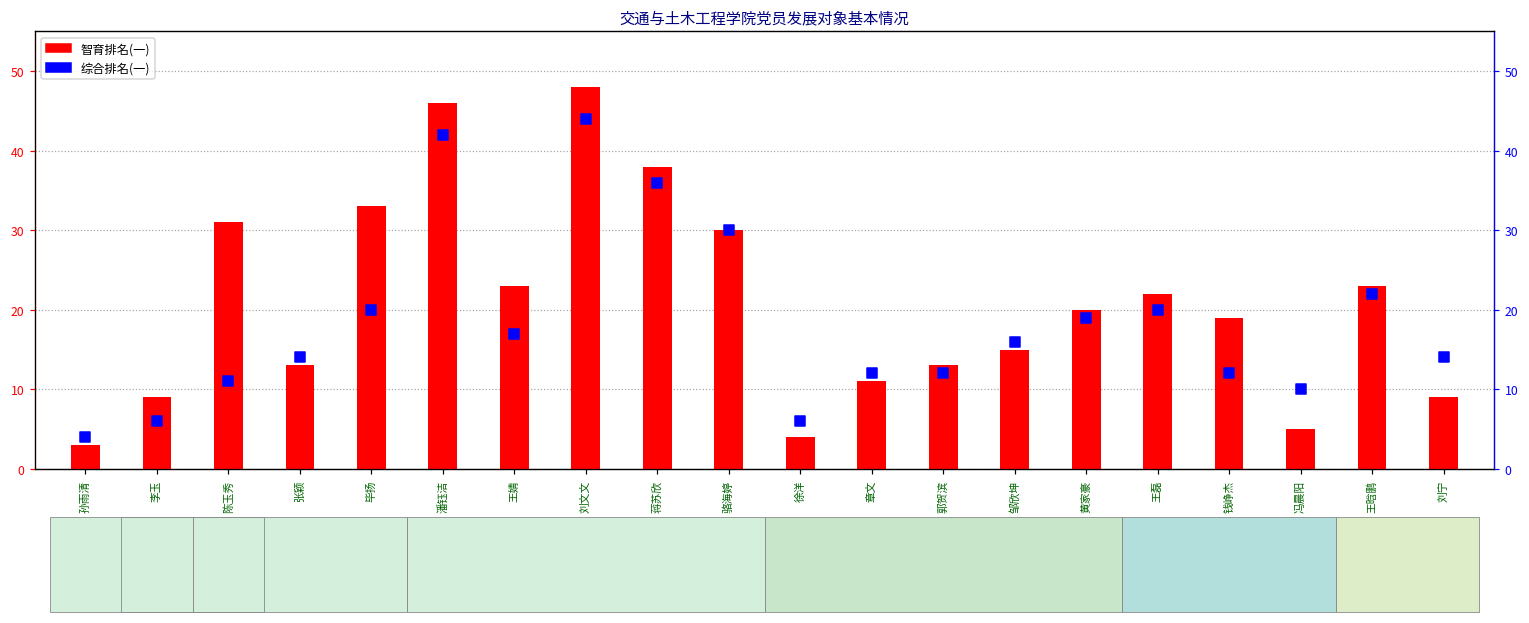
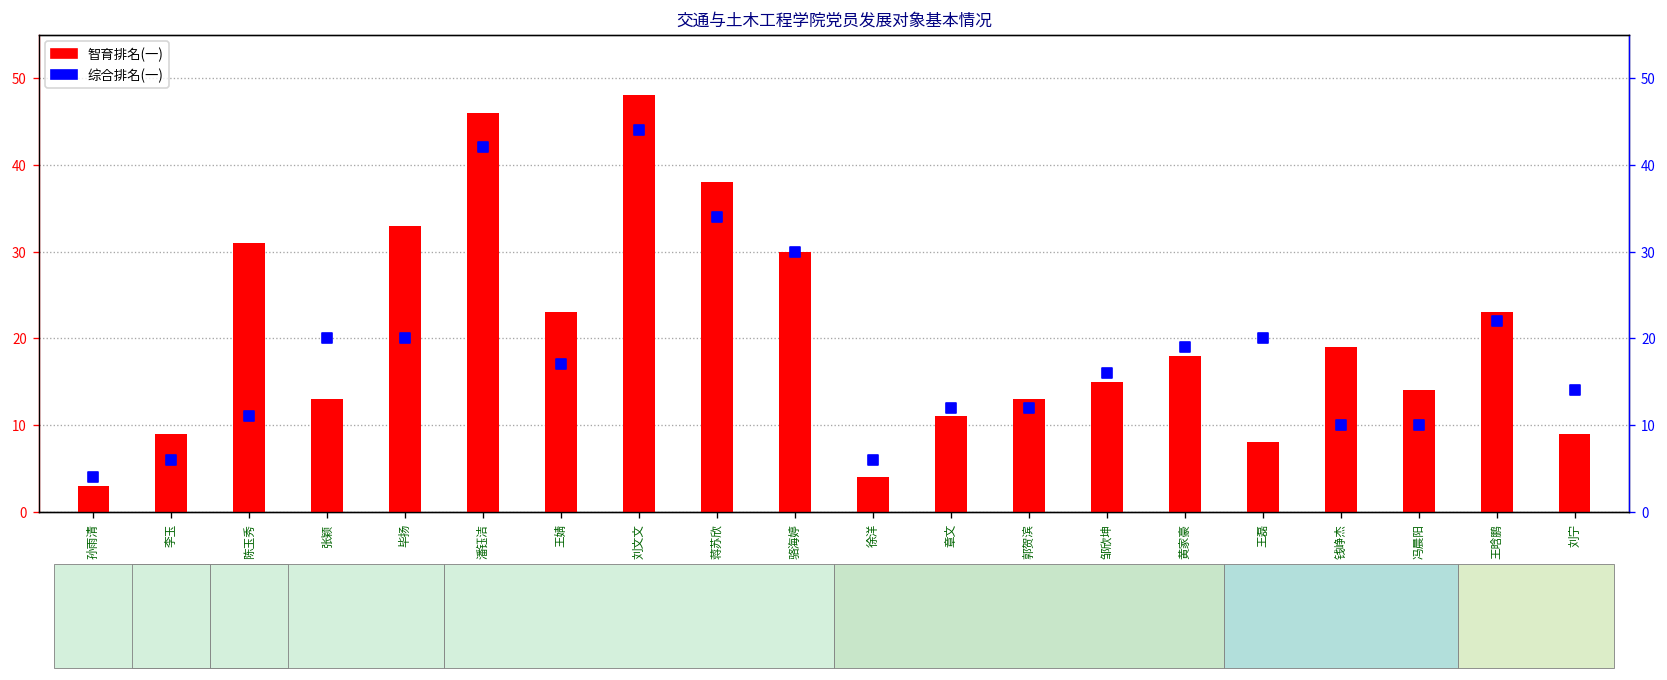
智育排名(一), 黄家豪: 20 -> 18
智育排名(一), 王磊: 22 -> 8
智育排名(一), 冯晨阳: 5 -> 14
综合排名(一), 张颖: 14 -> 20
综合排名(一), 蒋苏欣: 36 -> 34
综合排名(一), 钱峥杰: 12 -> 10
